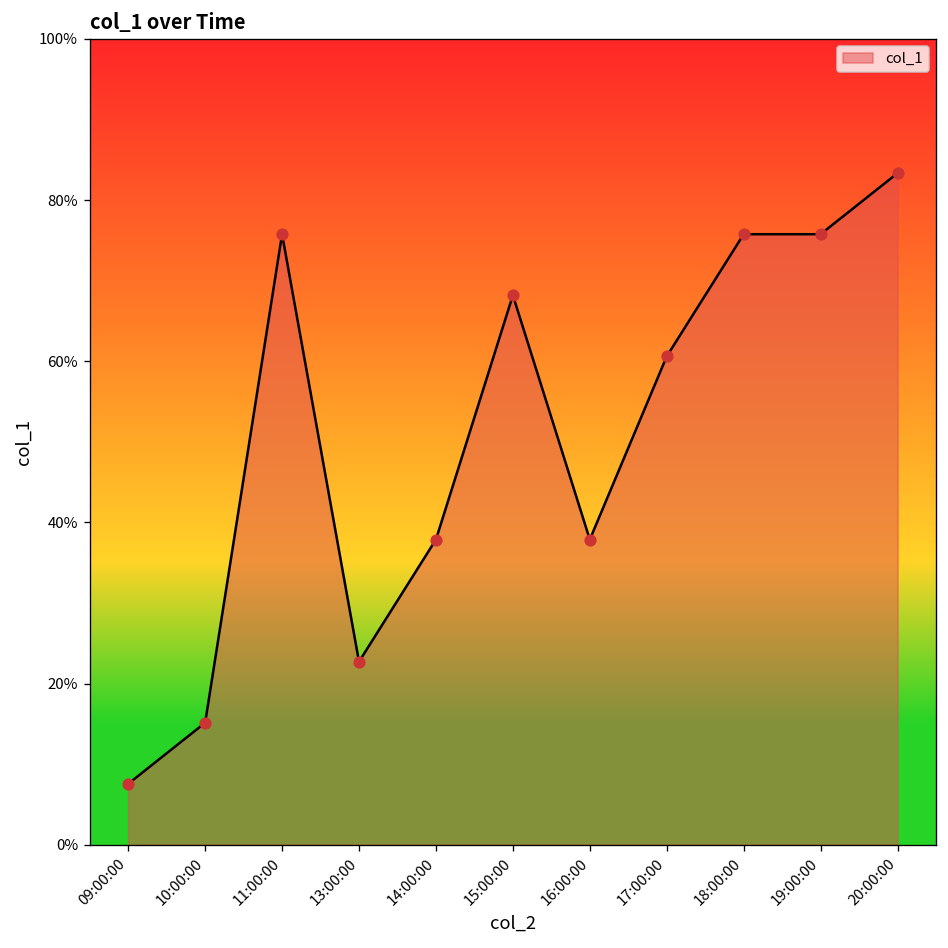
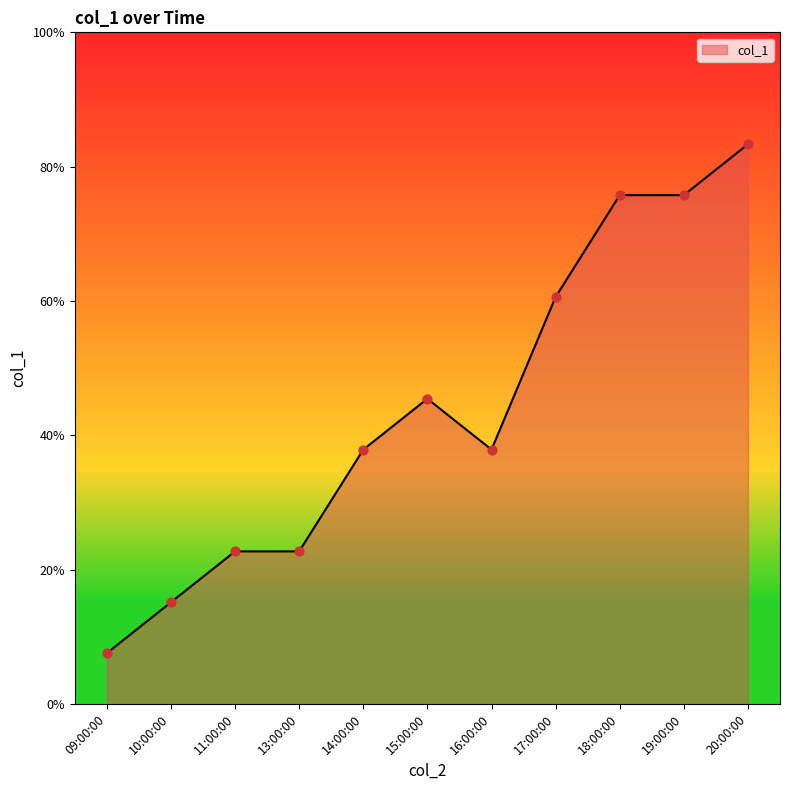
11:00:00: 76% -> 23%
15:00:00: 68% -> 45%
